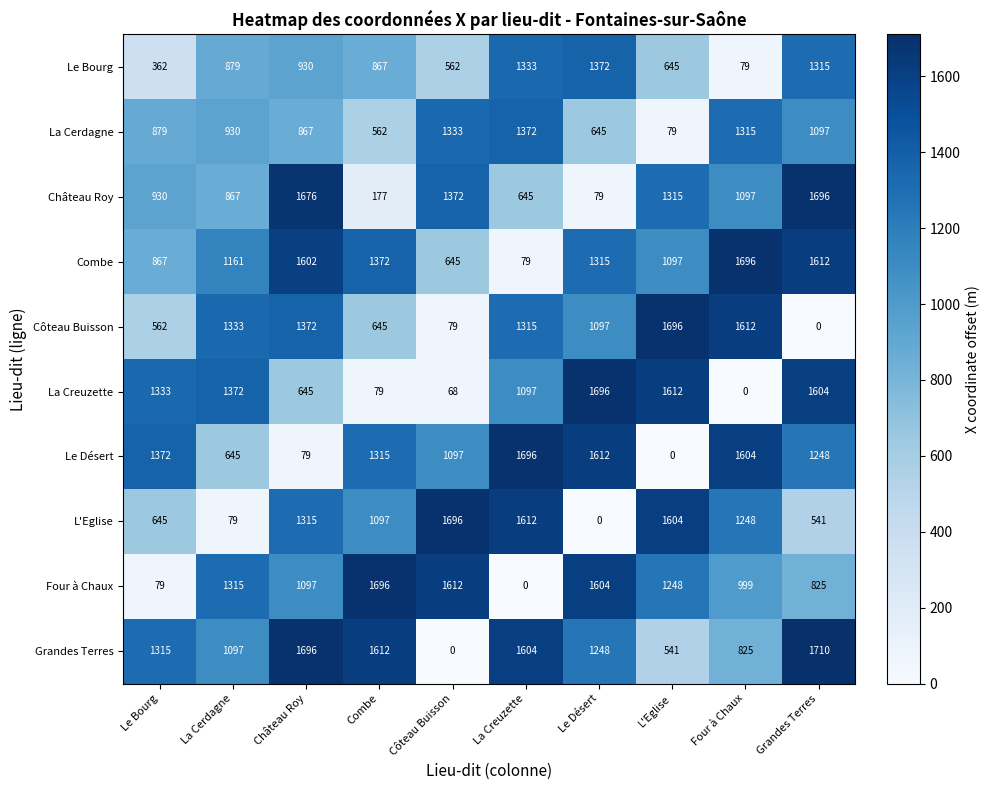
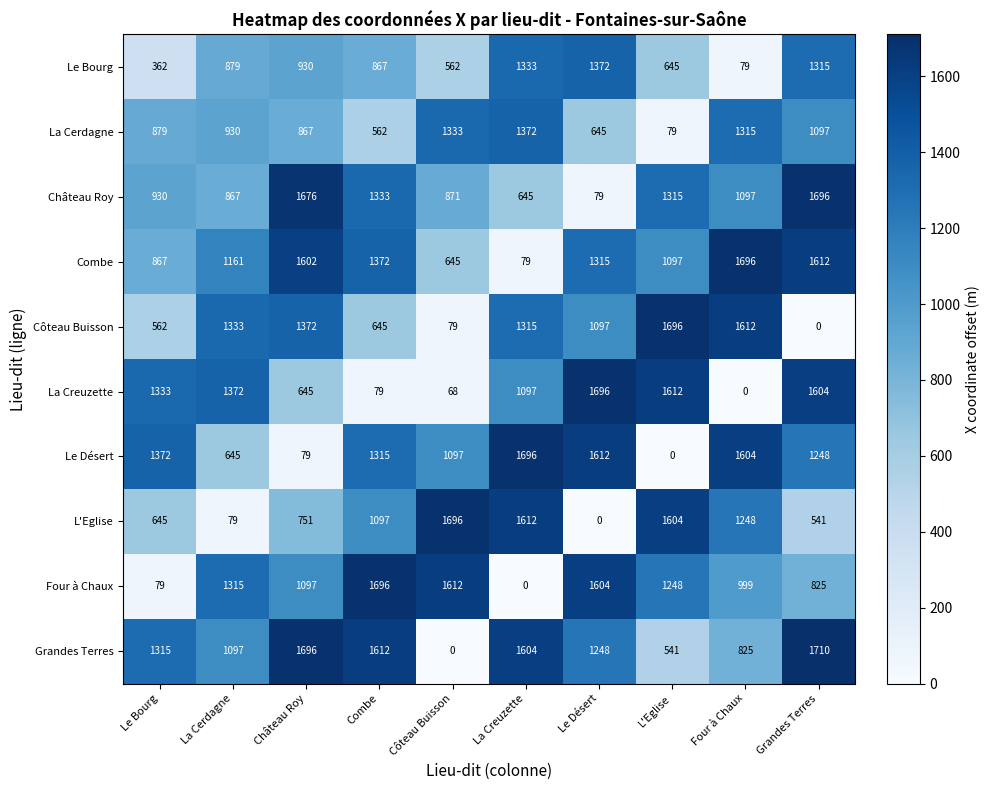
Château Roy, Combe: 177 -> 1333
Château Roy, Côteau Buisson: 1372 -> 871
L'Eglise, Château Roy: 1315 -> 751
